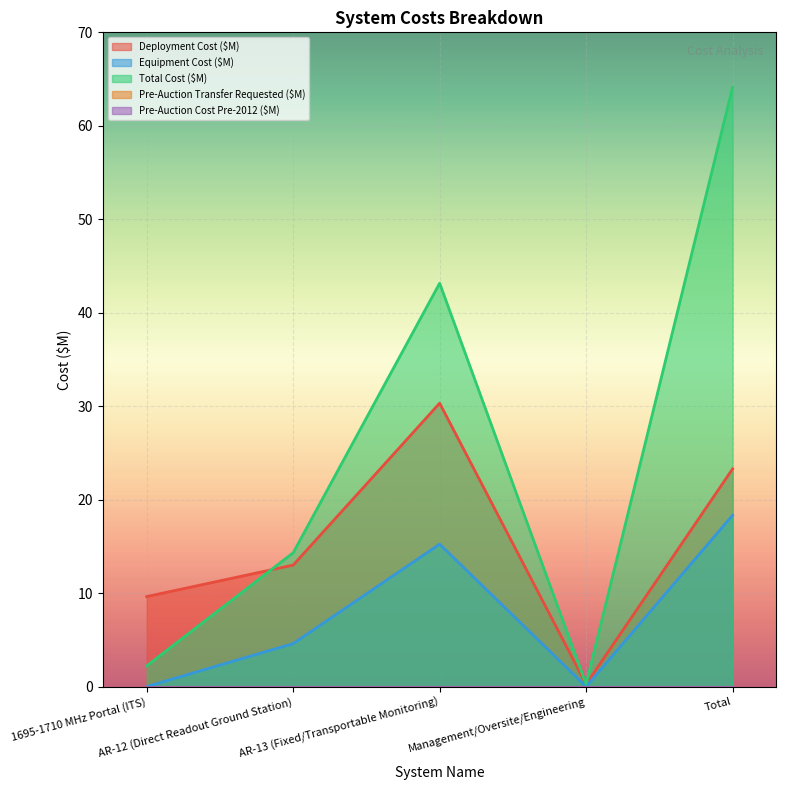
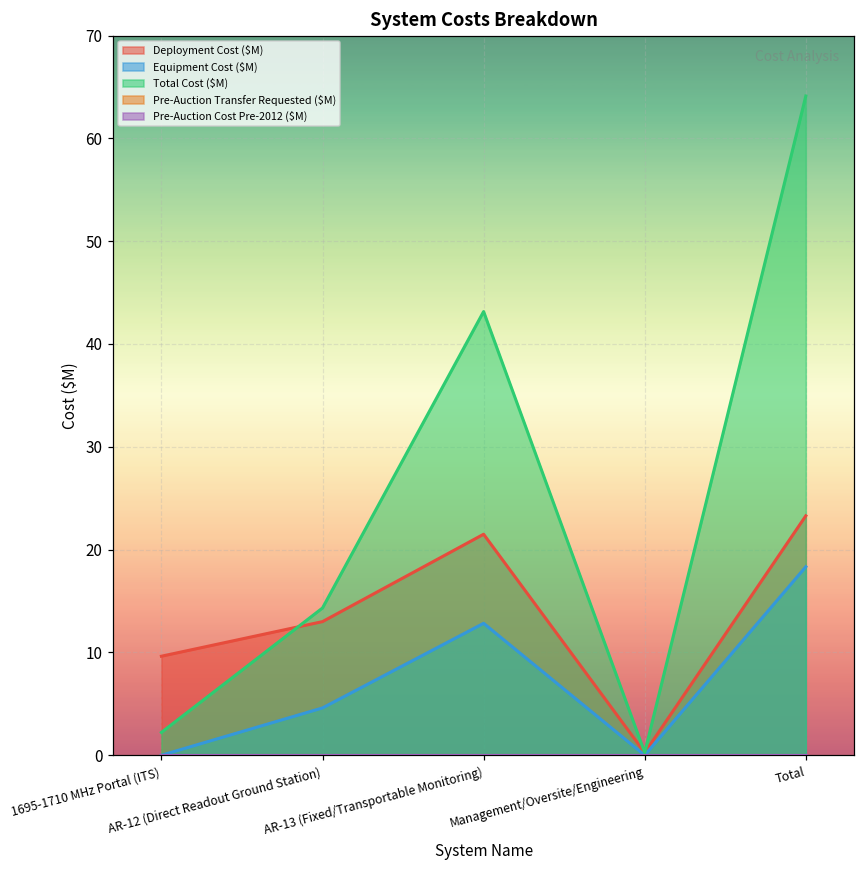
Deployment Cost ($M), AR-13 (Fixed/Transportable Monitoring): 30 -> 21
Equipment Cost ($M), AR-13 (Fixed/Transportable Monitoring): 15 -> 13
